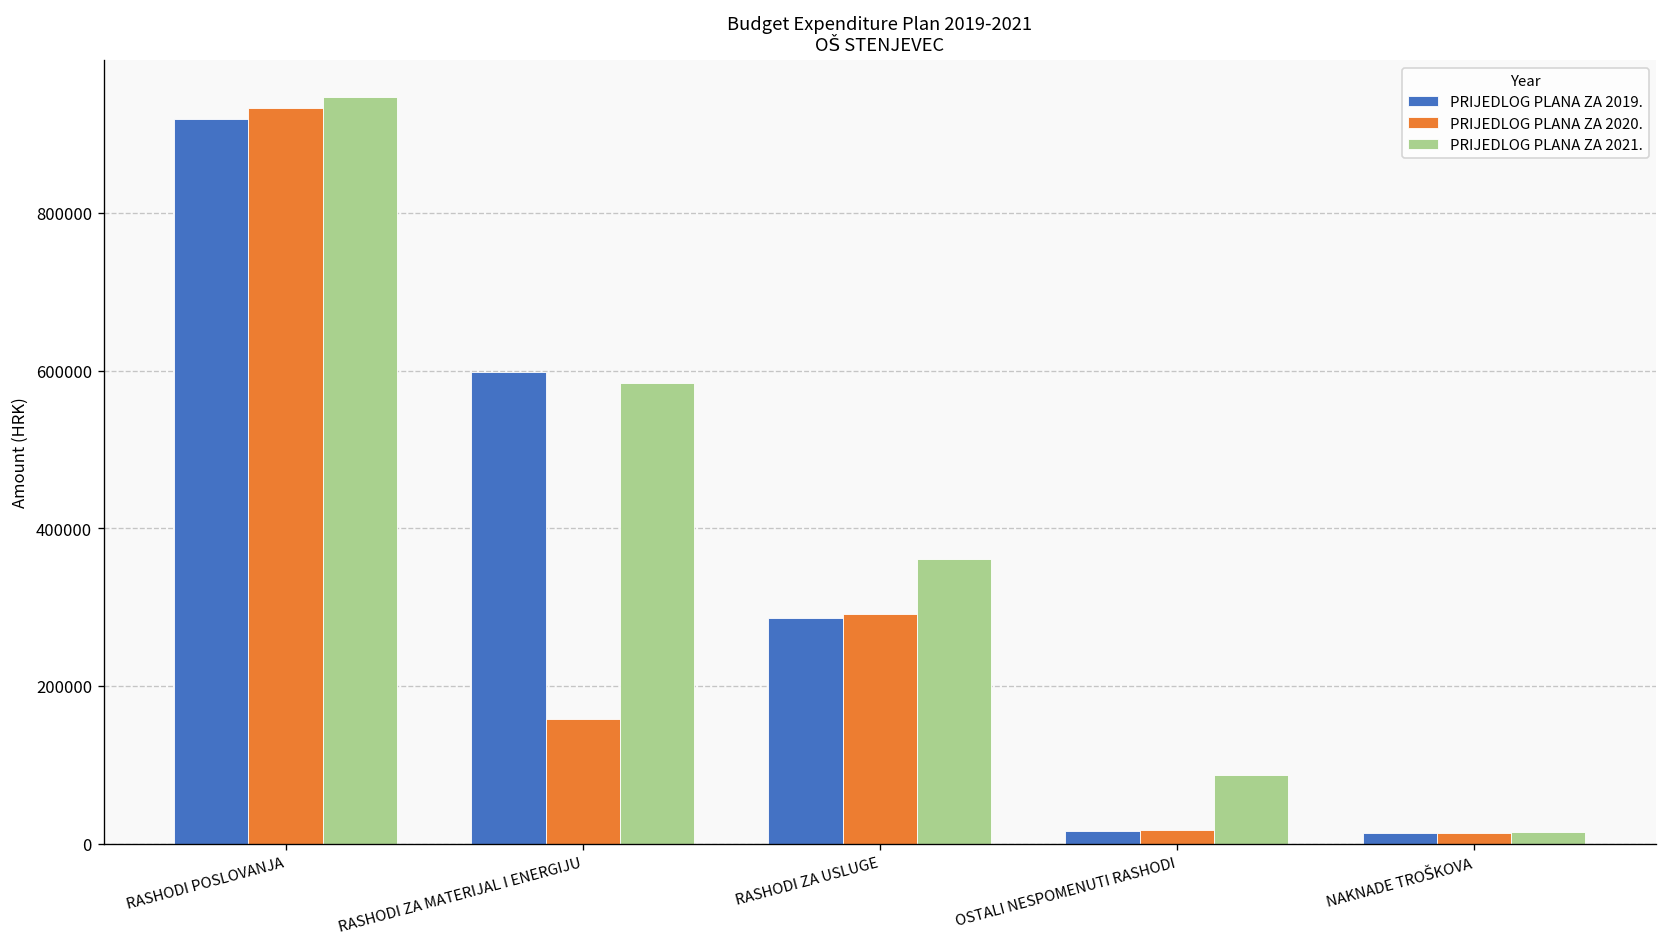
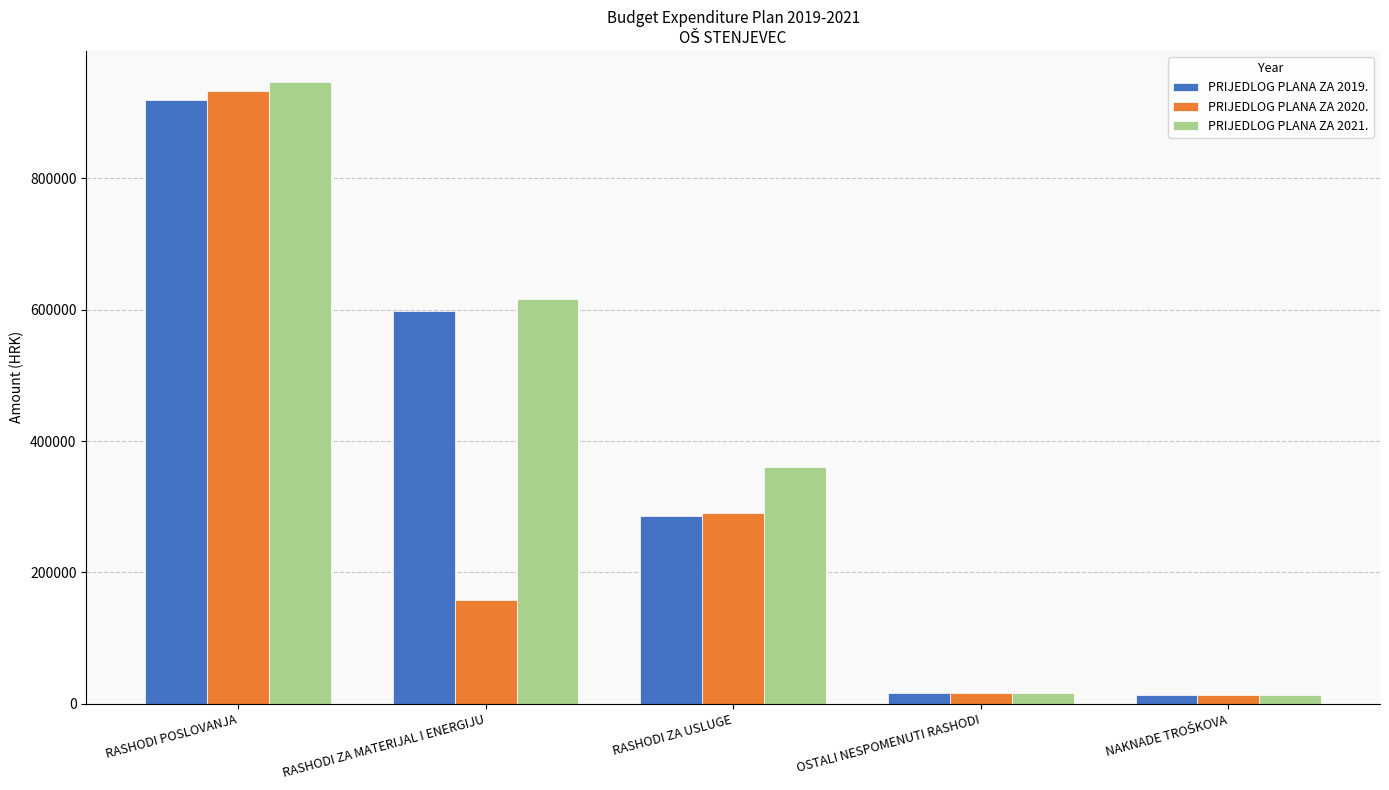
PRIJEDLOG PLANA ZA 2021., RASHODI ZA MATERIJAL I ENERGIJU: 580000 -> 620000
PRIJEDLOG PLANA ZA 2021., OSTALI NESPOMENUTI RASHODI: 90000 -> 20000
